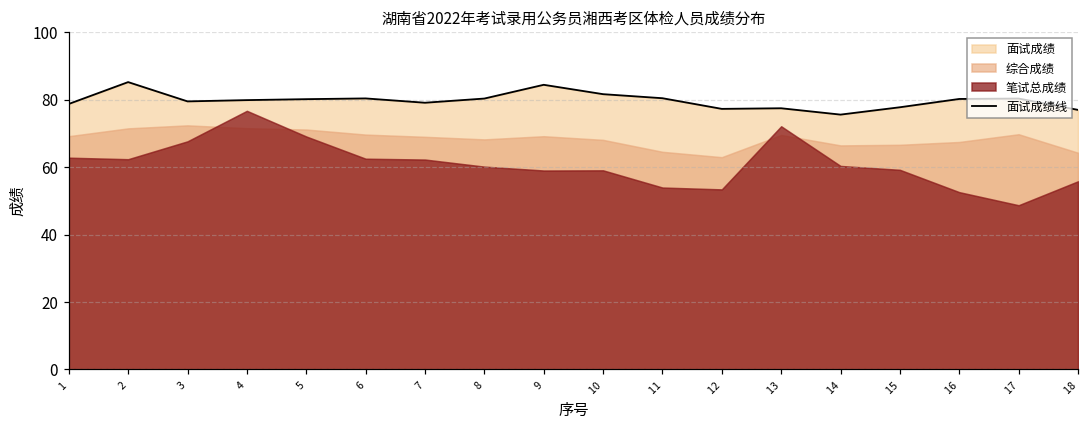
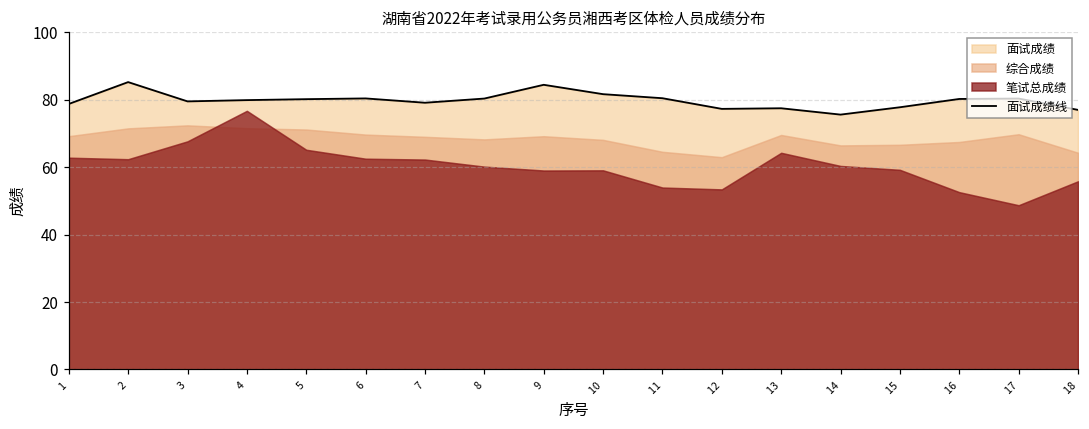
笔试总成绩, 5: 69 -> 65
笔试总成绩, 13: 72 -> 64
